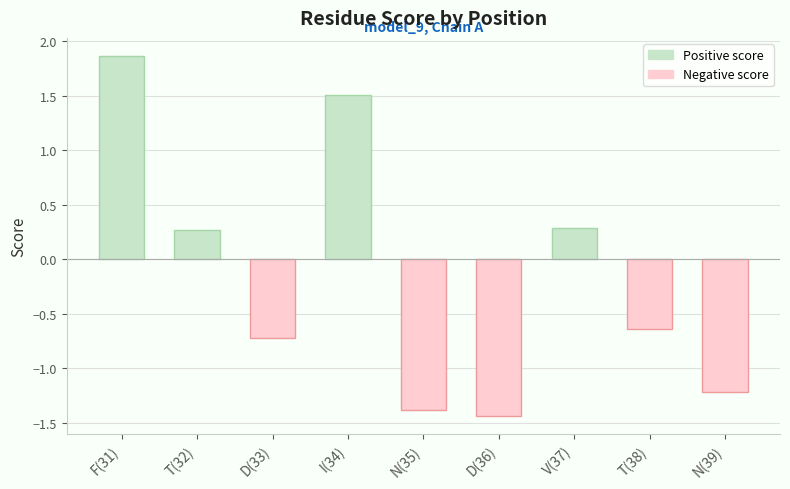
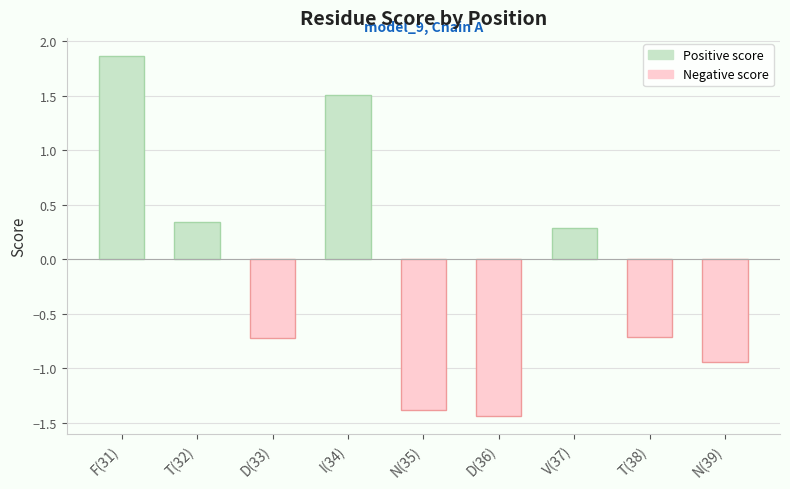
T(32): 0.27 -> 0.34
T(38): -0.64 -> -0.72
N(39): -1.22 -> -0.94
